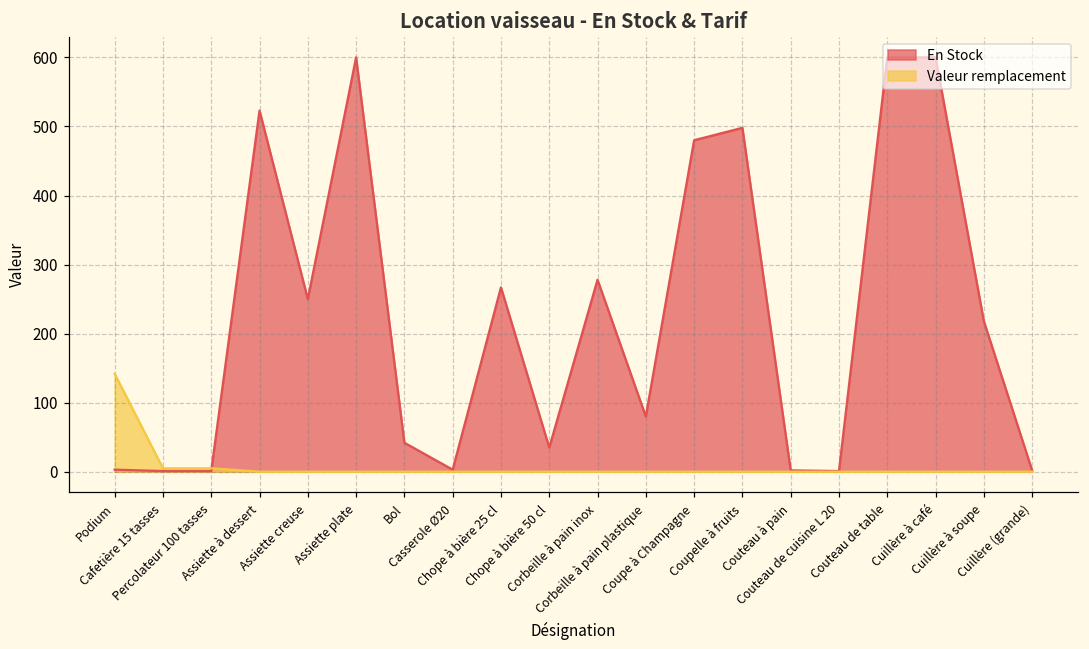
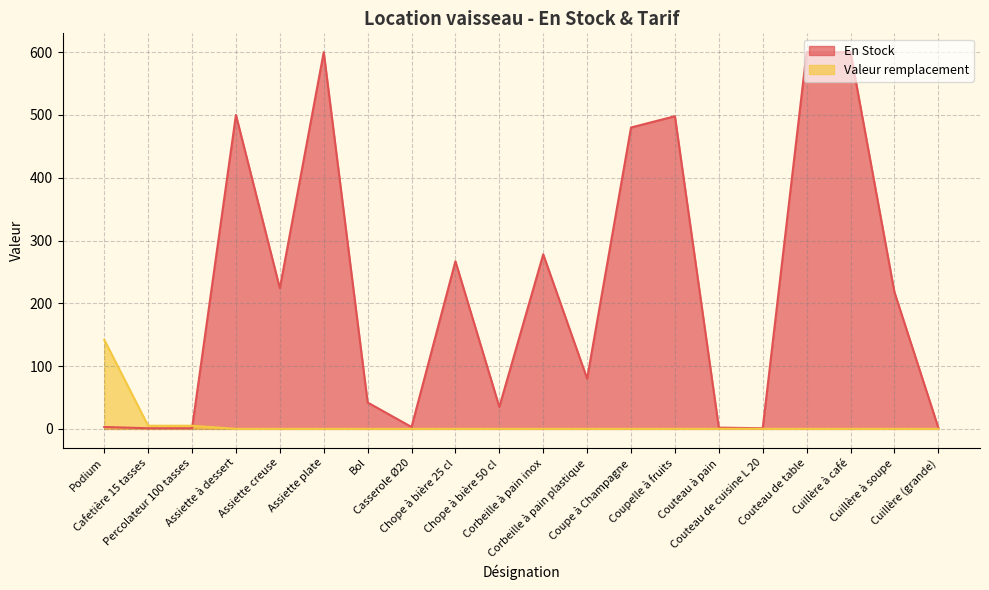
En Stock, Assiette à dessert: 520 -> 500
En Stock, Assiette creuse: 250 -> 220
